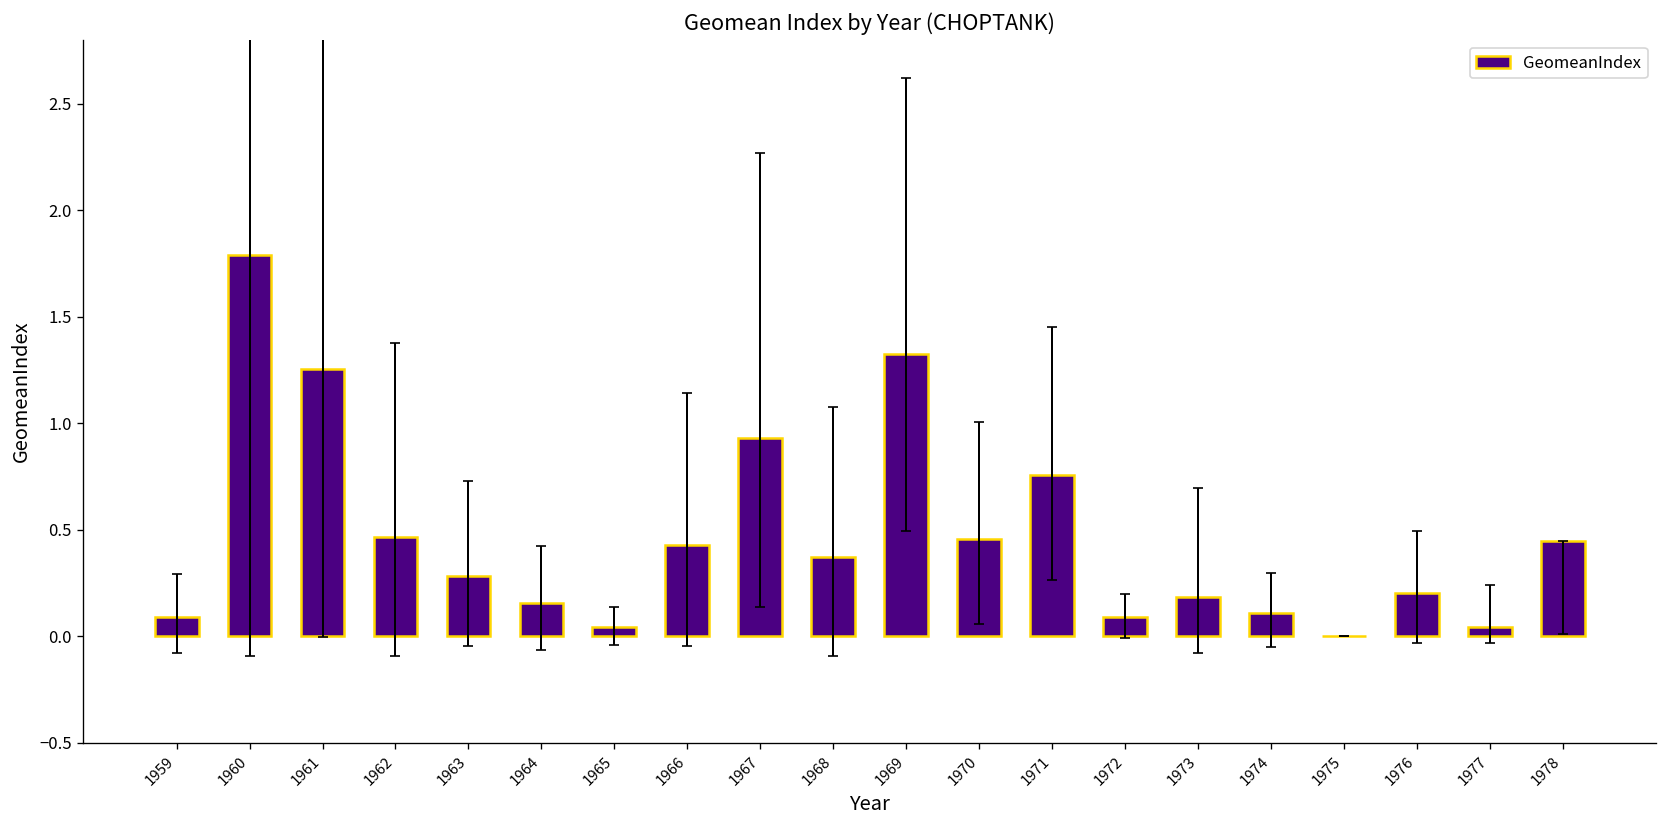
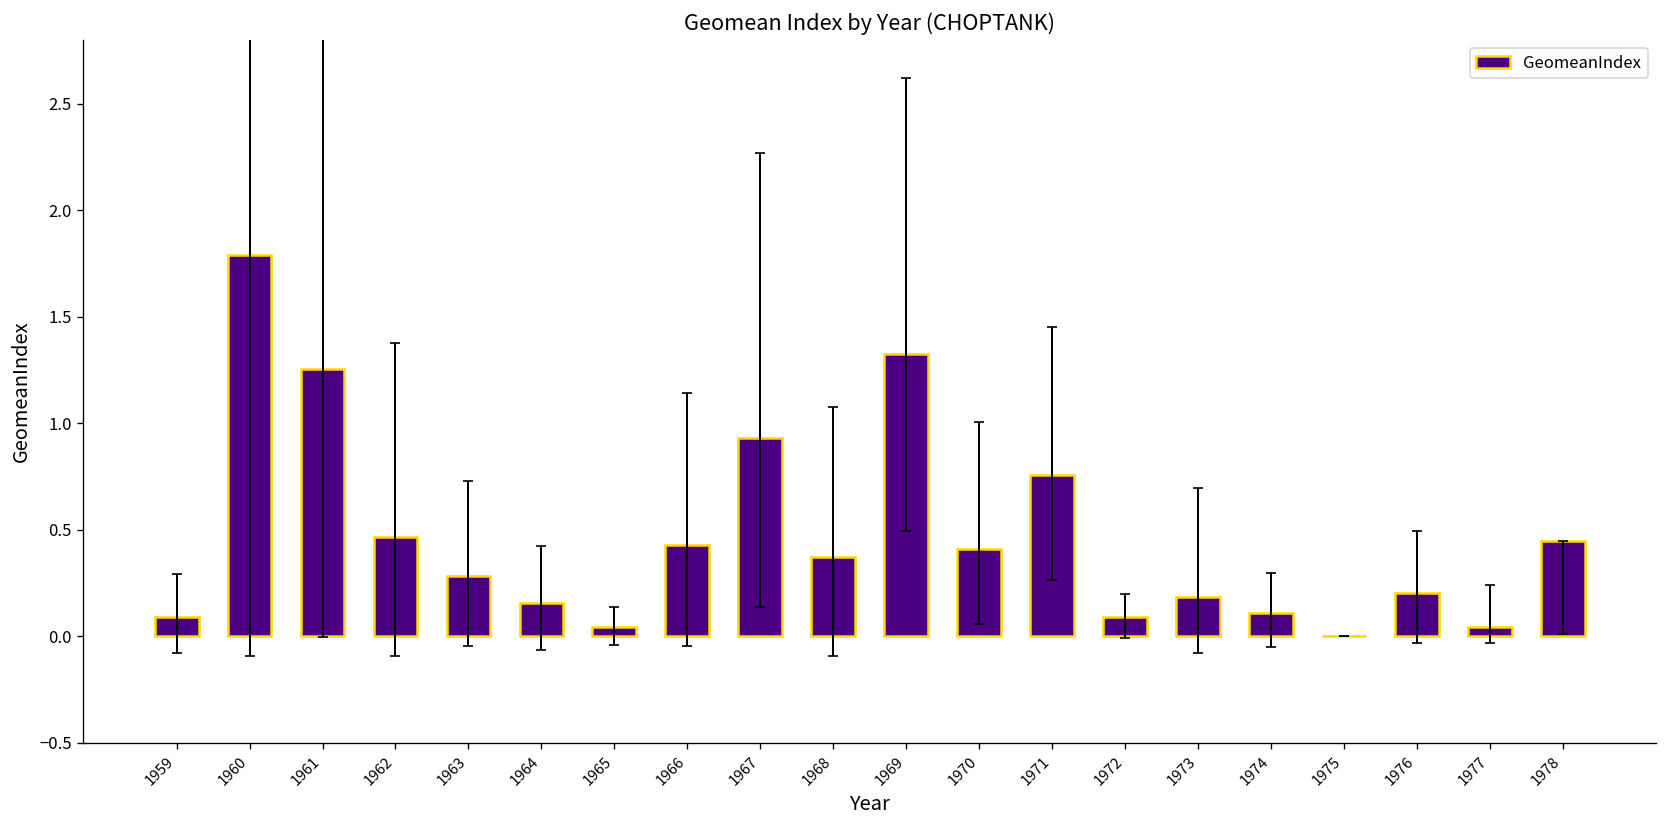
GeomeanIndex, 1970: 0.46 -> 0.41
